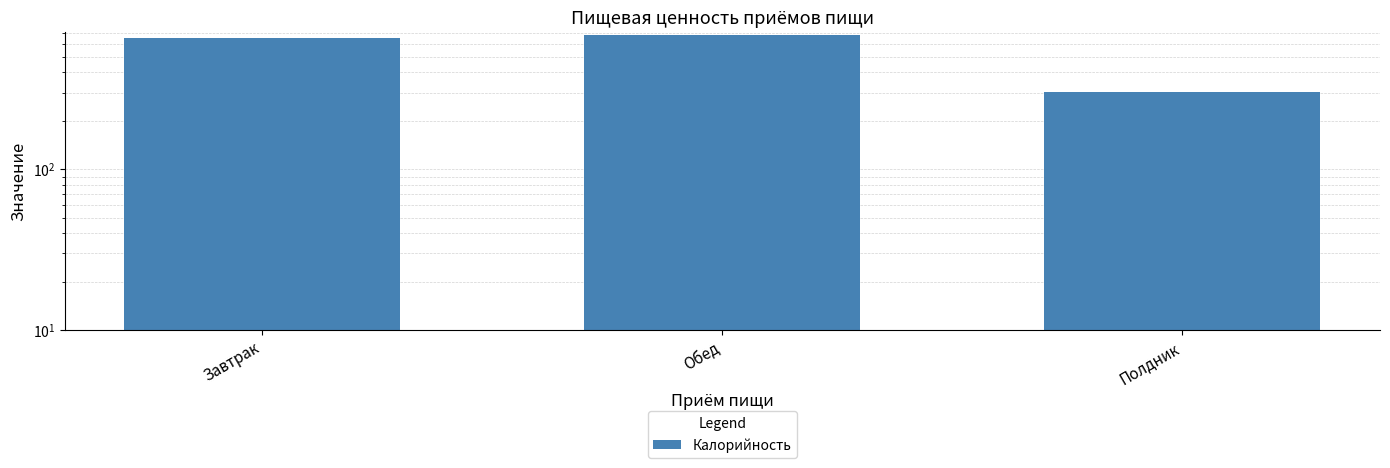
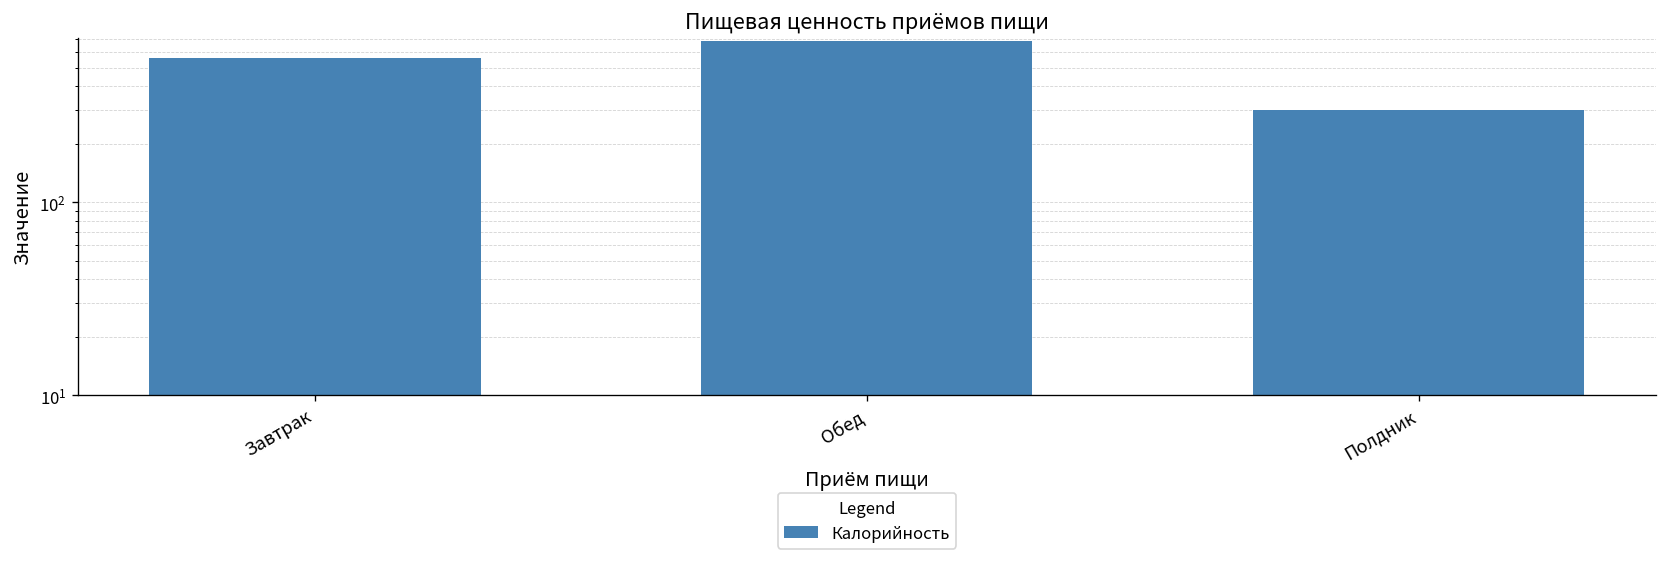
Завтрак: 660 -> 560
